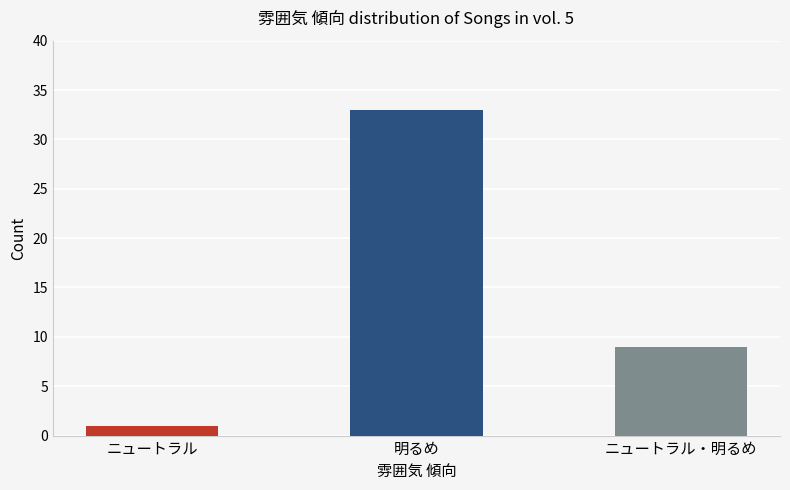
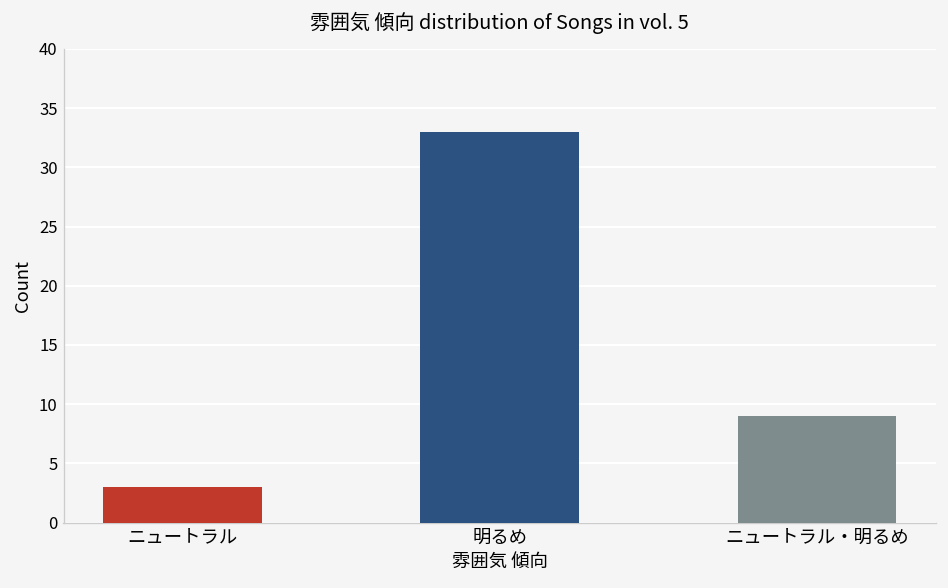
ニュートラル: 1 -> 3
